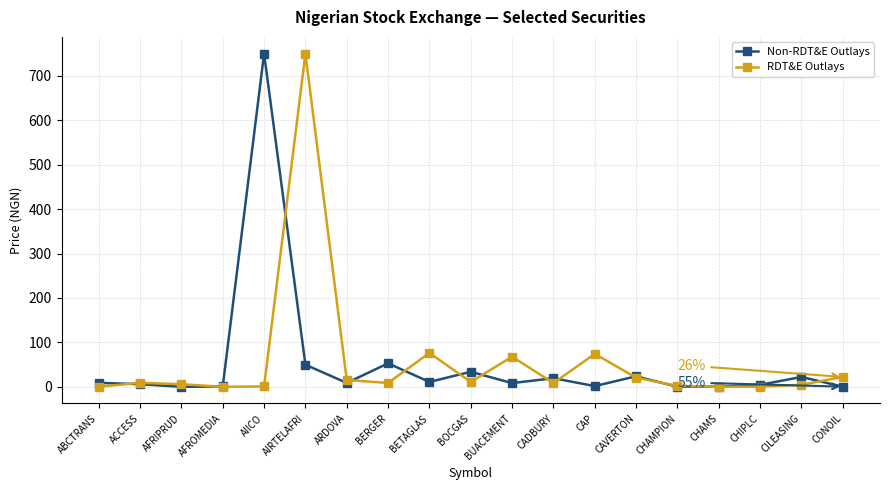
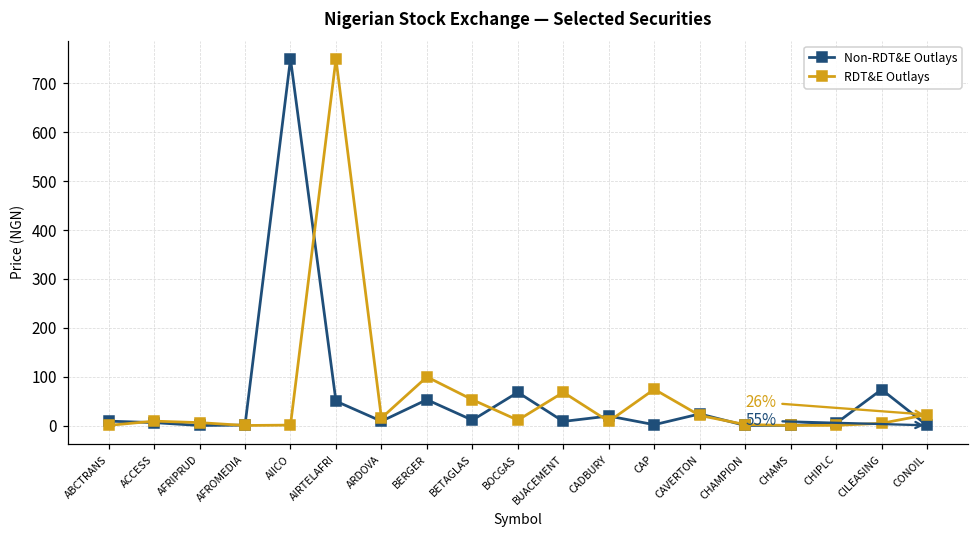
RDT&E Outlays, BERGER: 10 -> 100
RDT&E Outlays, BETAGLAS: 80 -> 50
Non-RDT&E Outlays, BOCGAS: 30 -> 70
Non-RDT&E Outlays, CILEASING: 20 -> 70
